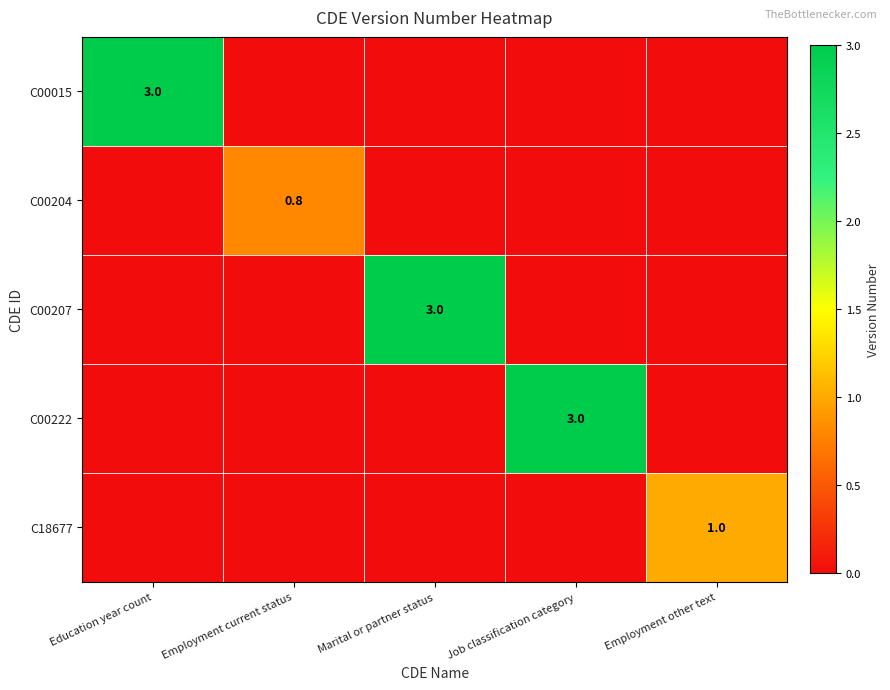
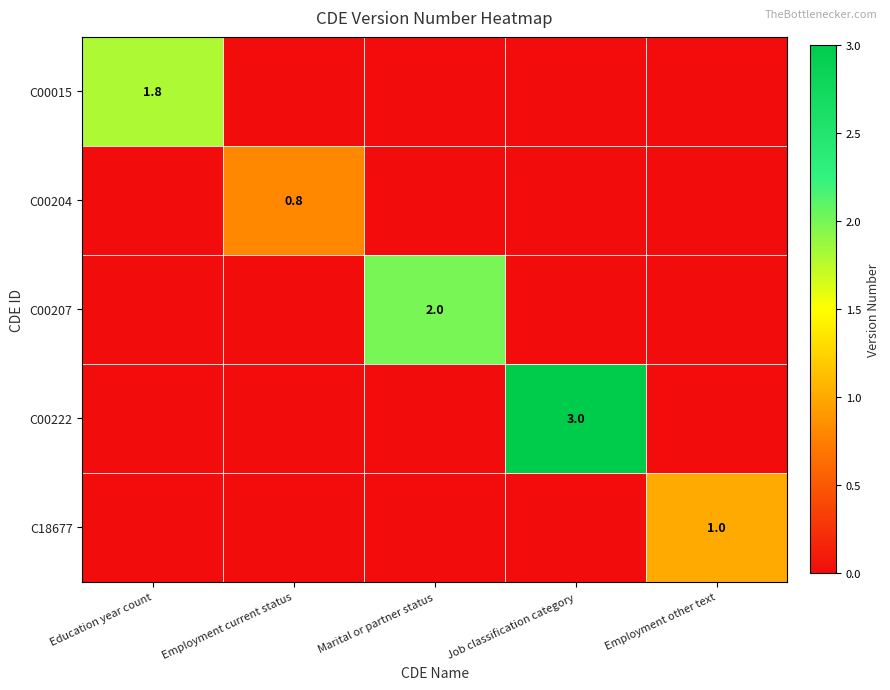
C00015, Education year count: 3.0 -> 1.8
C00207, Marital or partner status: 3.0 -> 2.0
